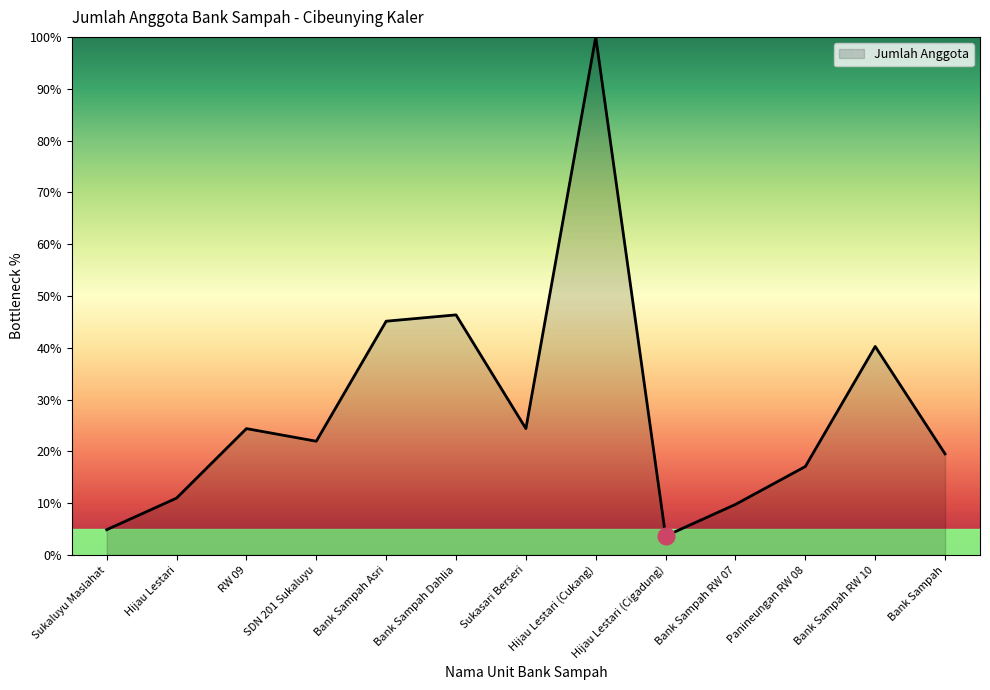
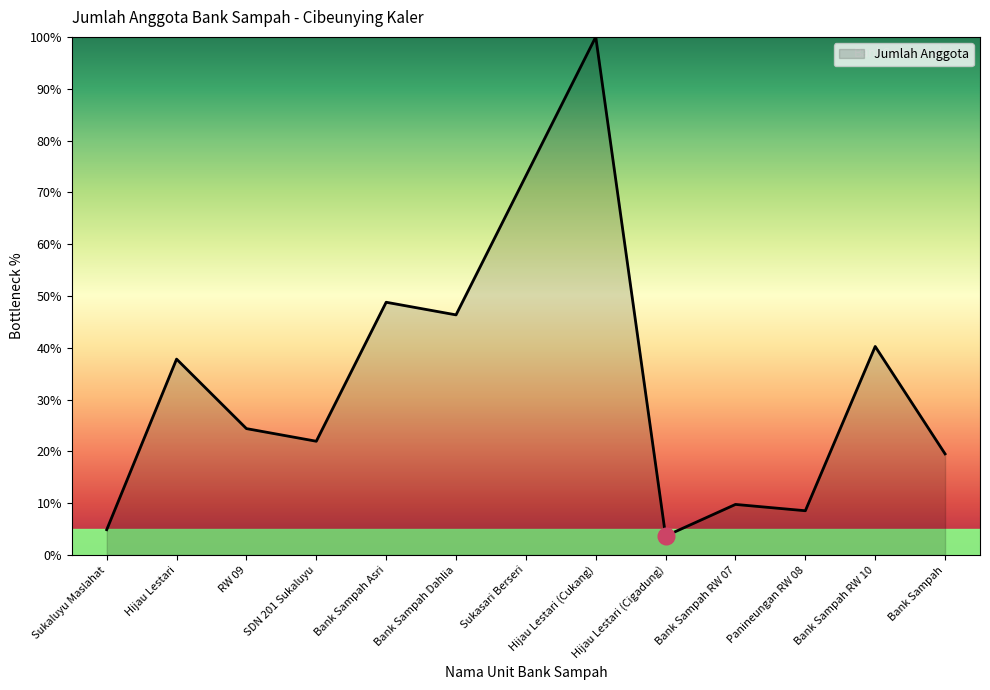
Jumlah Anggota, Hijau Lestari: 11% -> 38%
Jumlah Anggota, Bank Sampah Asri: 45% -> 49%
Jumlah Anggota, Sukasari Berseri: 24% -> 73%
Jumlah Anggota, Panineungan RW 08: 17% -> 9%
